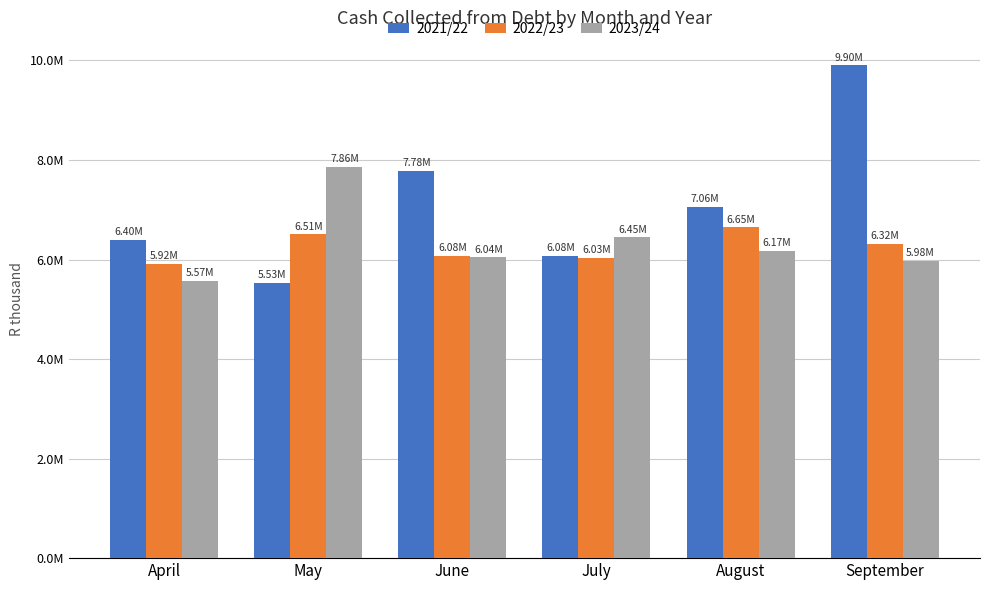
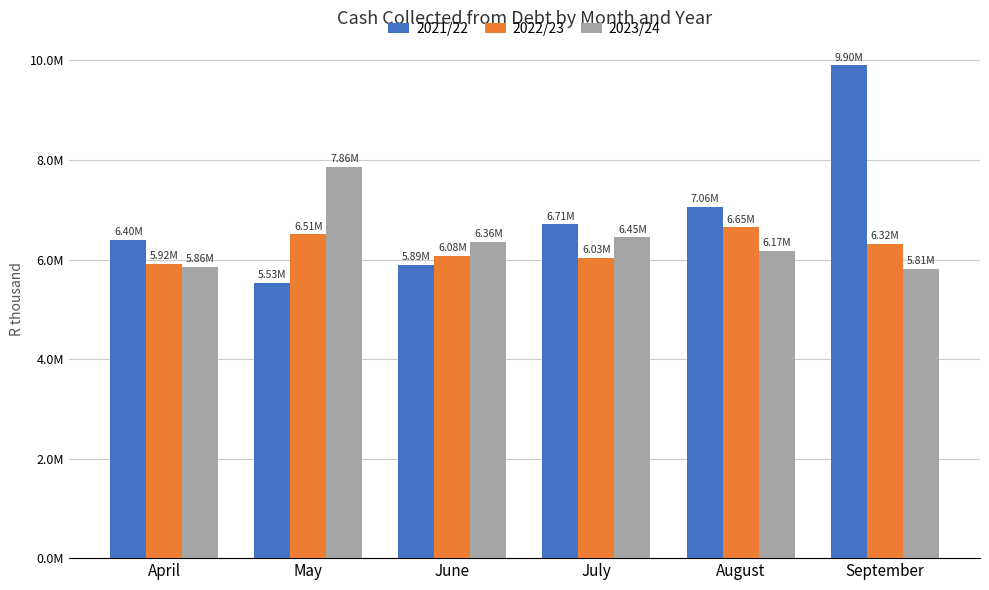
2023/24, April: 5.57M -> 5.86M
2021/22, June: 7.78M -> 5.89M
2023/24, June: 6.04M -> 6.36M
2021/22, July: 6.08M -> 6.71M
2023/24, September: 5.98M -> 5.81M
